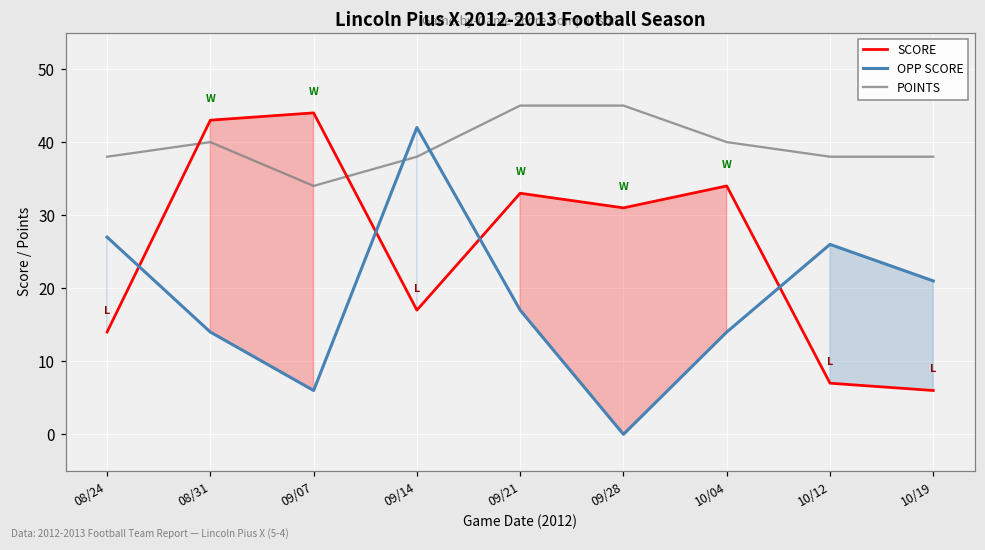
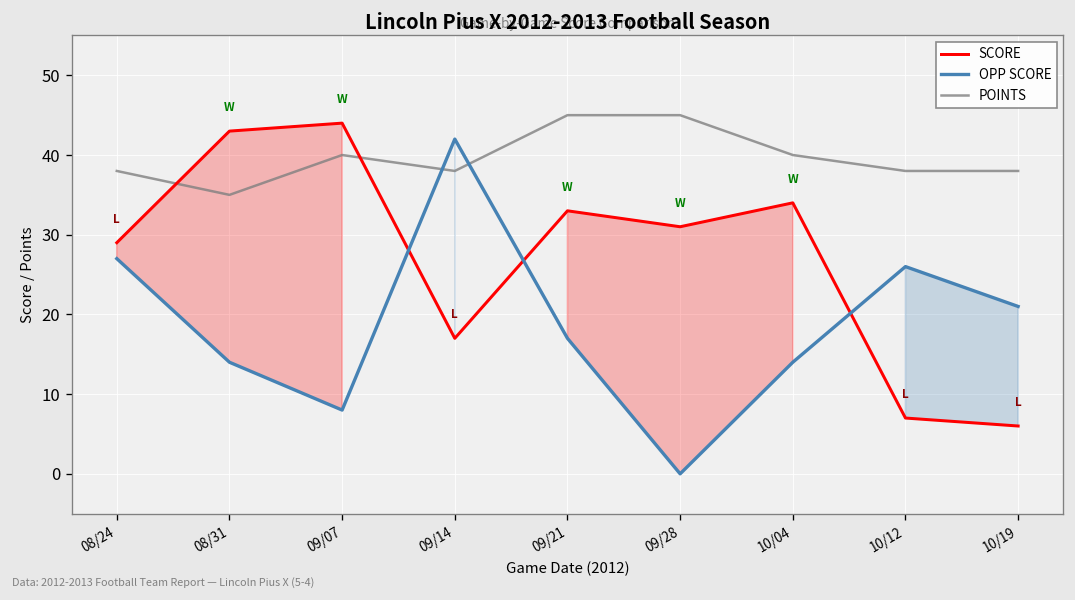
SCORE, 08/24: 14 -> 29
POINTS, 08/31: 40 -> 35
OPP SCORE, 09/07: 6 -> 8
POINTS, 09/07: 34 -> 40
